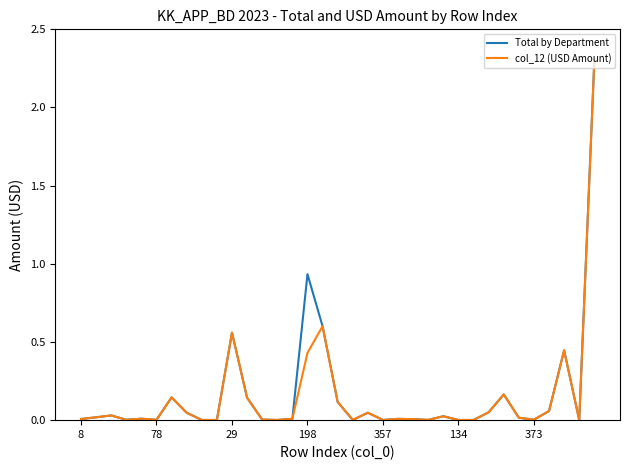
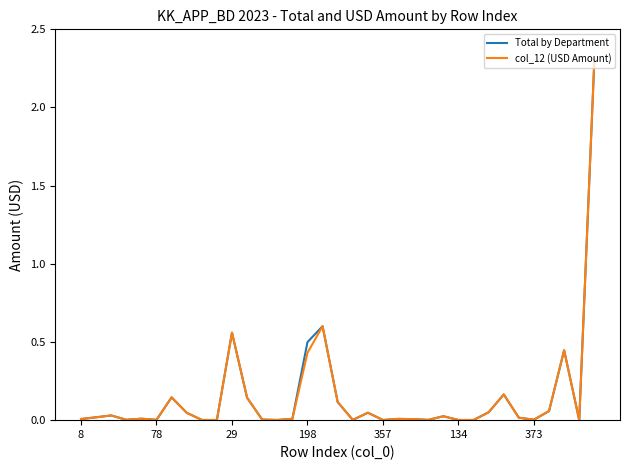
Total by Department, 198: 0.93 -> 0.50
